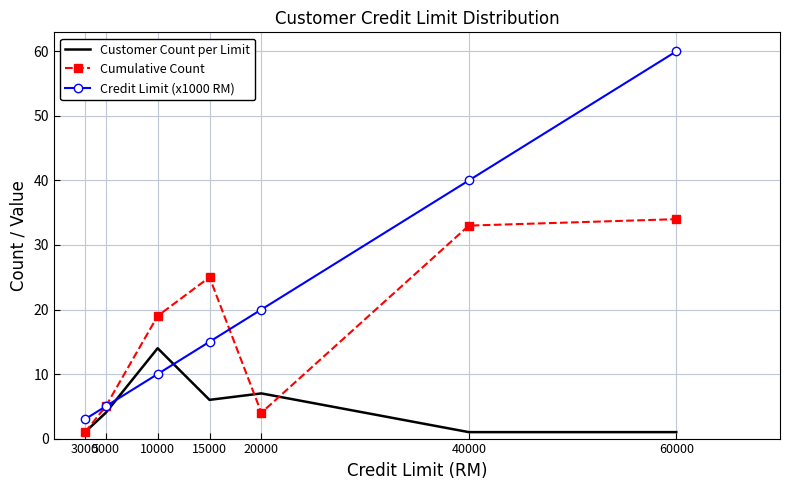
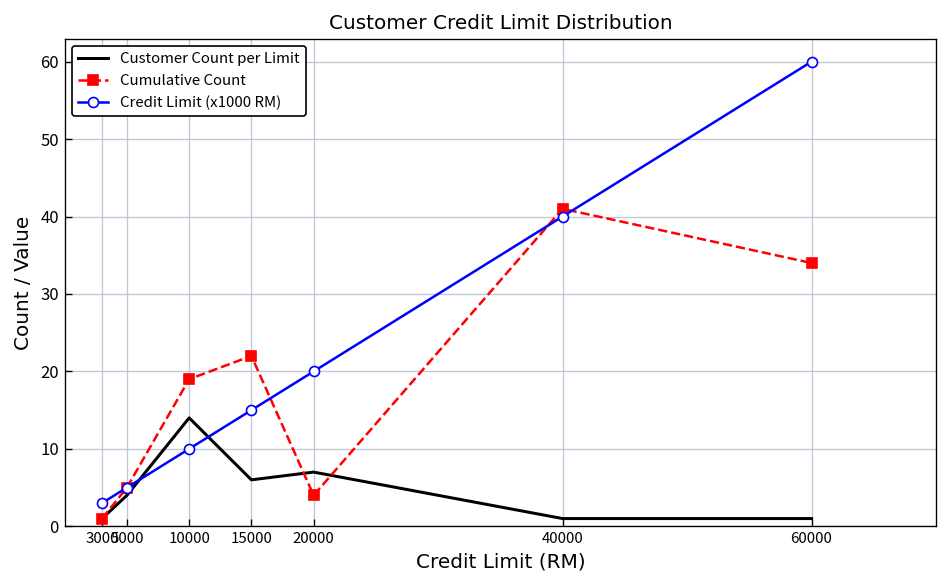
Cumulative Count, 15000: 25 -> 22
Cumulative Count, 40000: 33 -> 41
